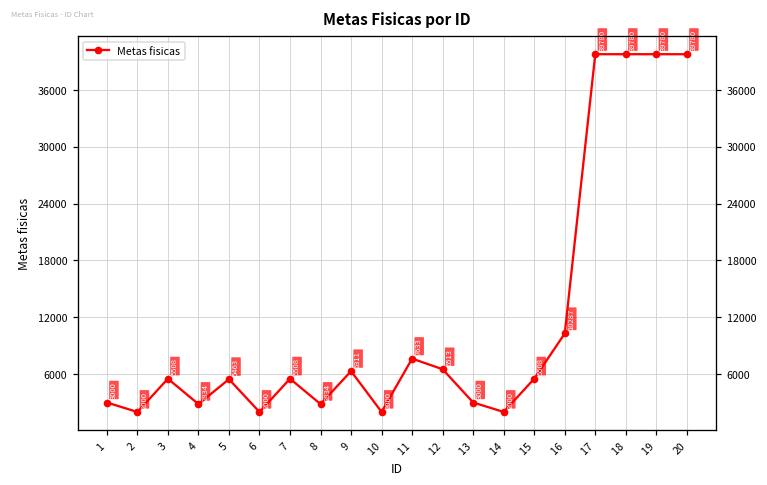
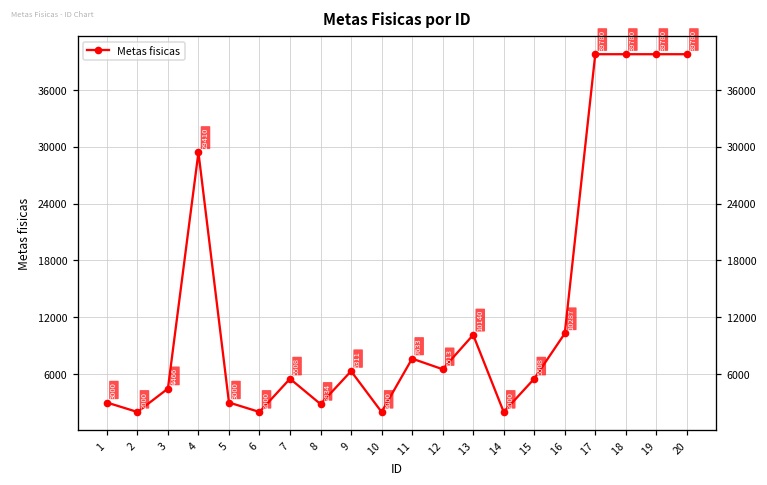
3: 5508 -> 4466
4: 2834 -> 29410
5: 5463 -> 3000
13: 3000 -> 10140
